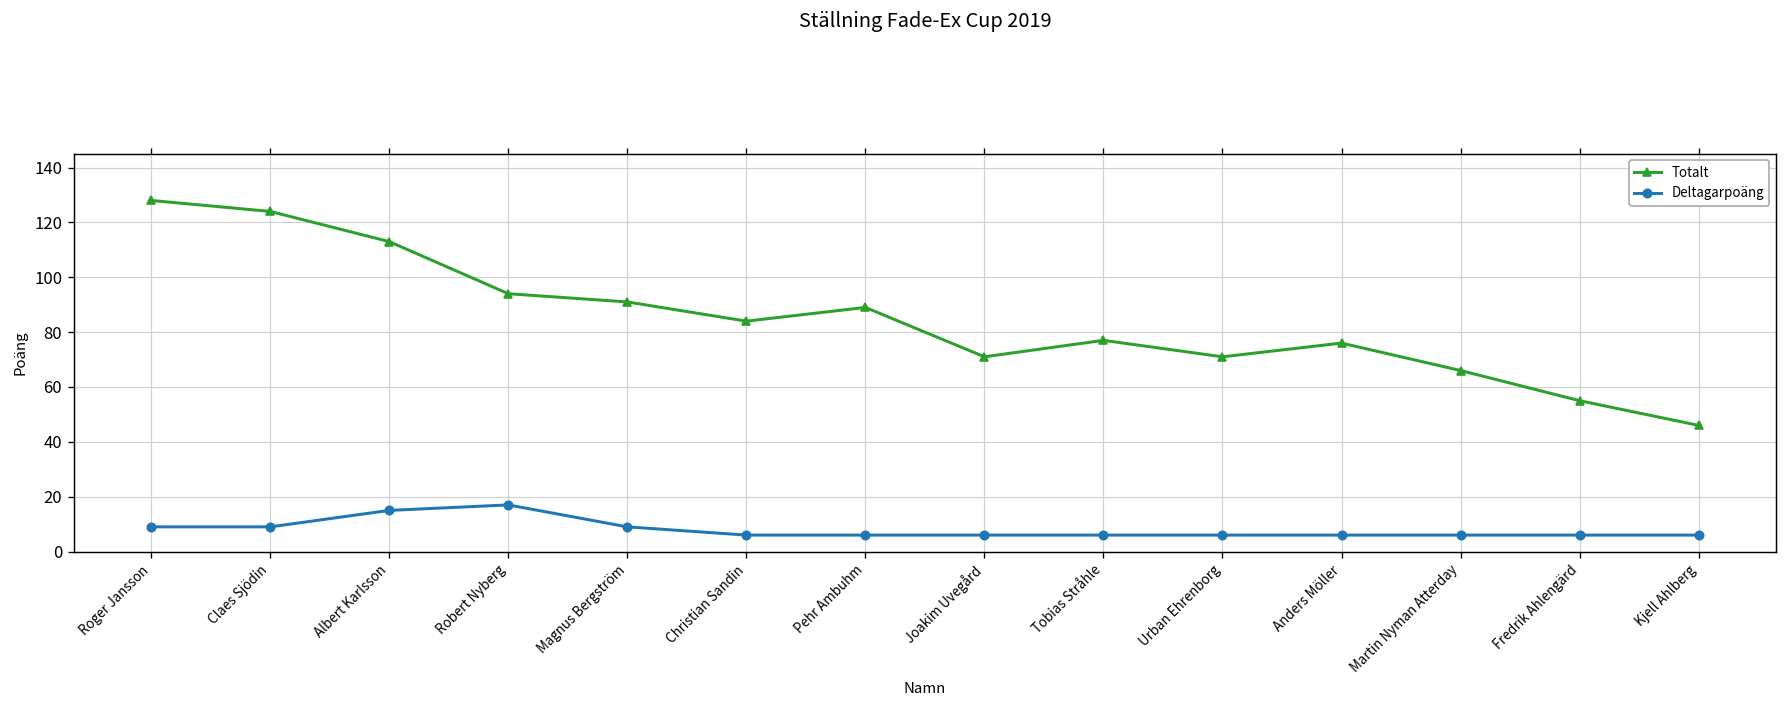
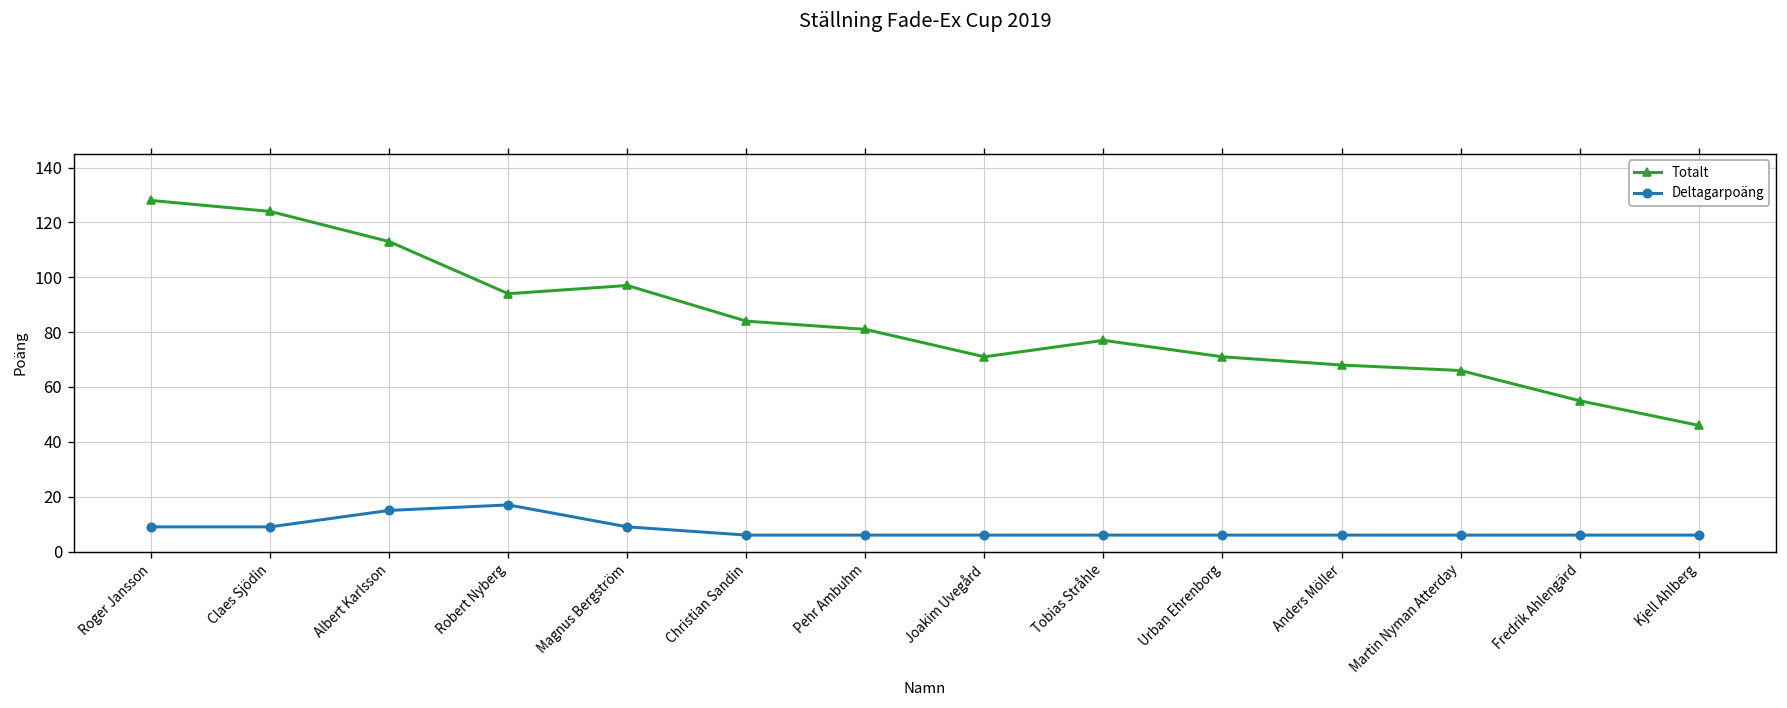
Totalt, Magnus Bergström: 91 -> 97
Totalt, Pehr Ambuhm: 89 -> 81
Totalt, Anders Möller: 76 -> 68
